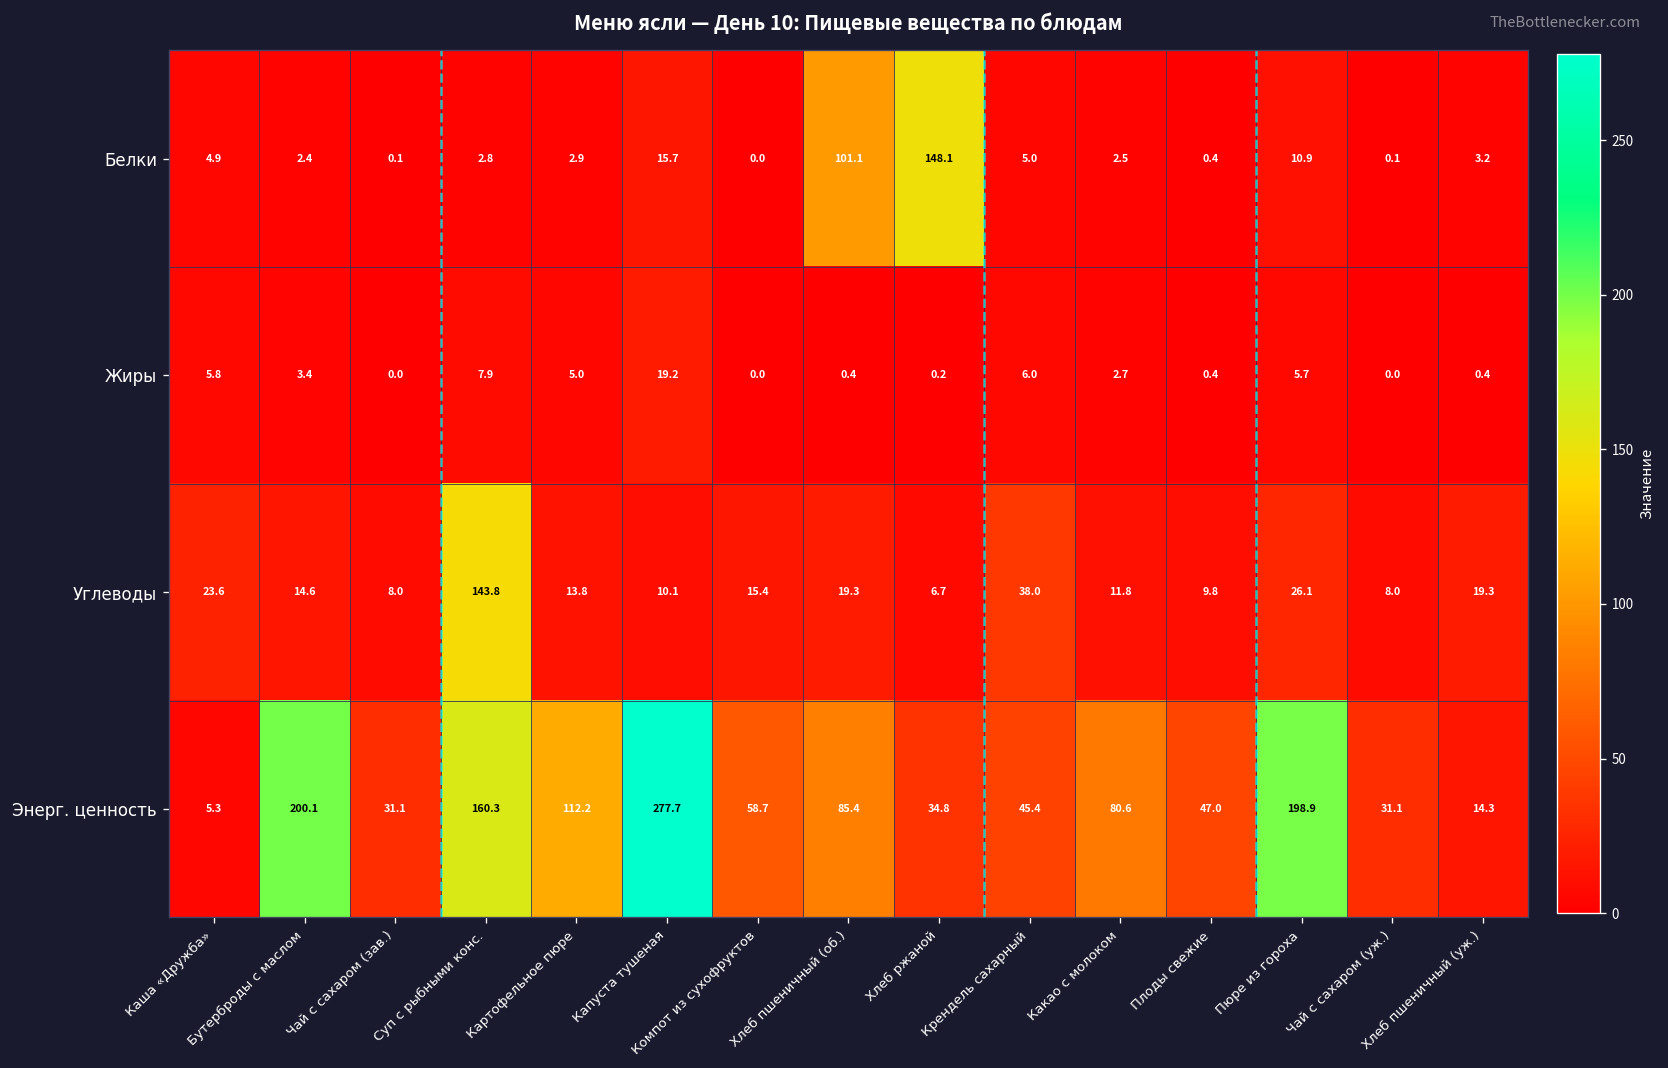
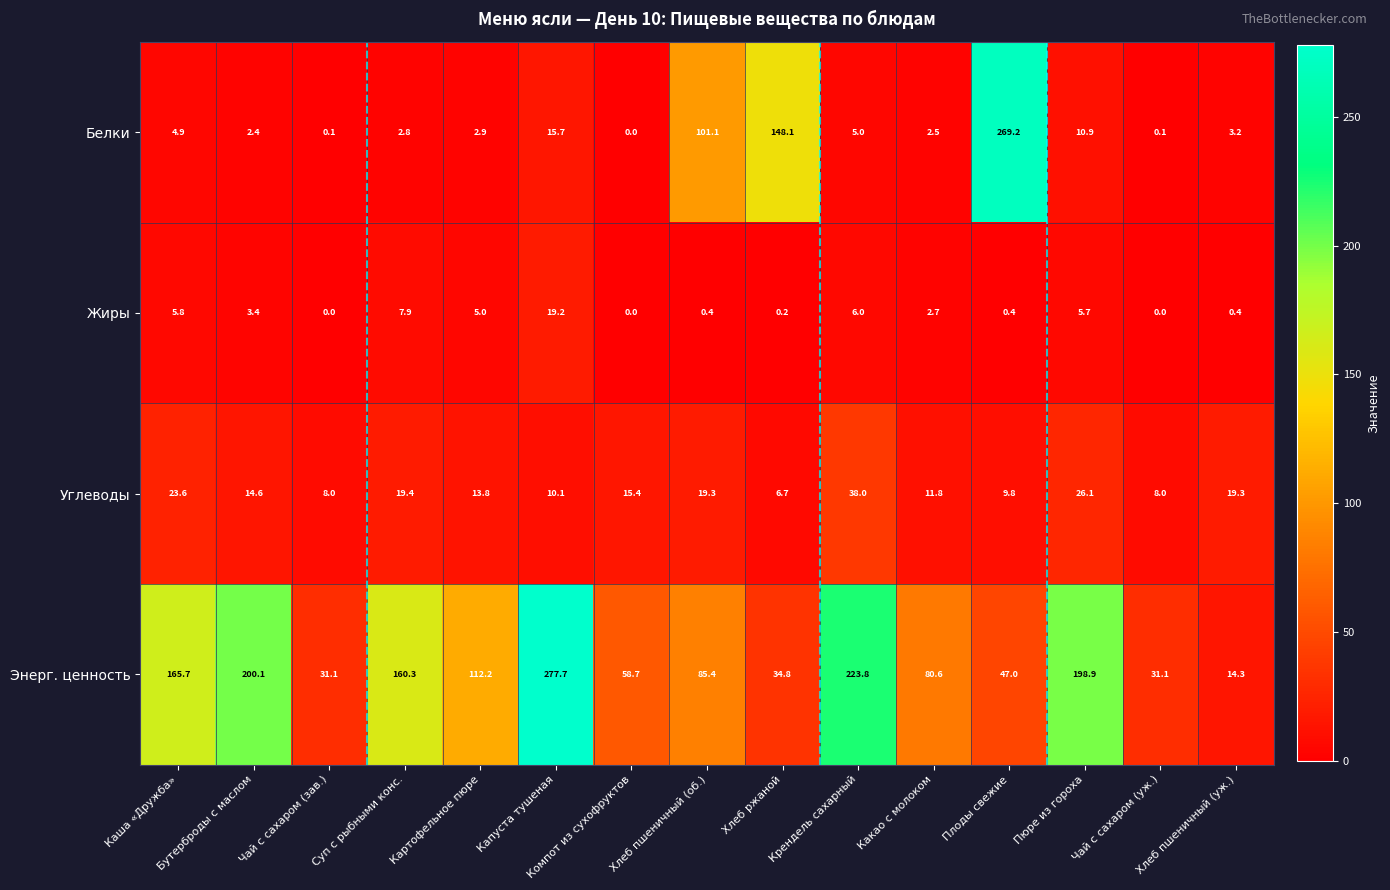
Белки, Плоды свежие: 0.4 -> 269.2
Углеводы, Суп с рыбными конс.: 143.8 -> 19.4
Энерг. ценность, Каша «Дружба»: 5.3 -> 165.7
Энерг. ценность, Крендель сахарный: 45.4 -> 223.8
